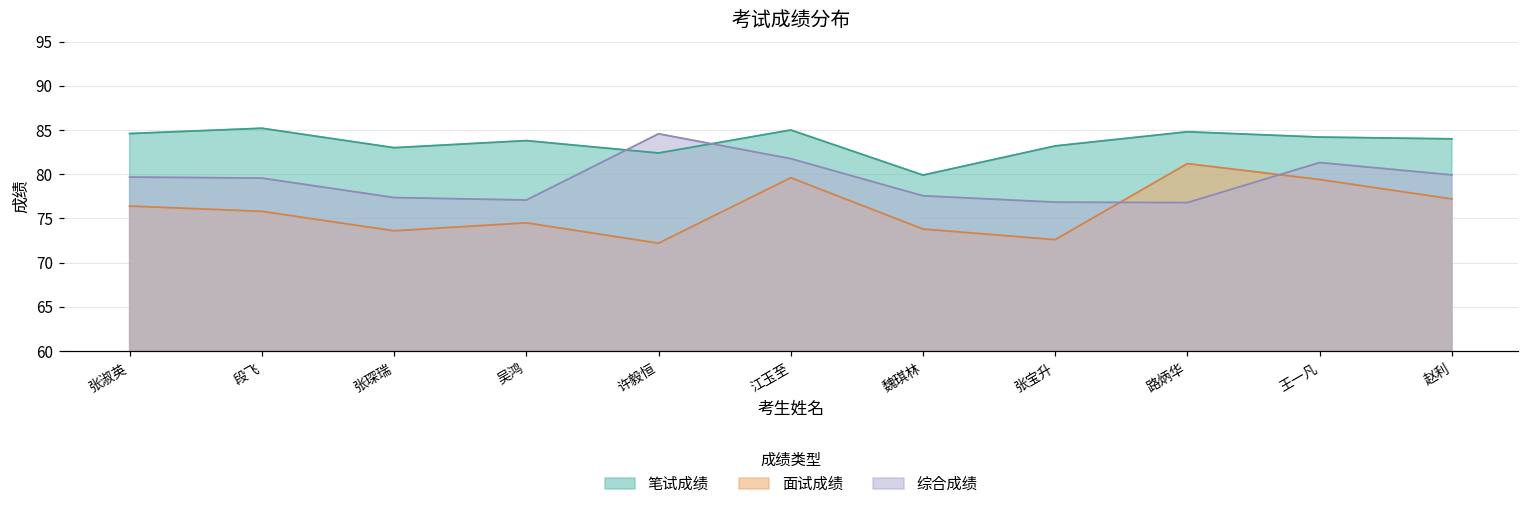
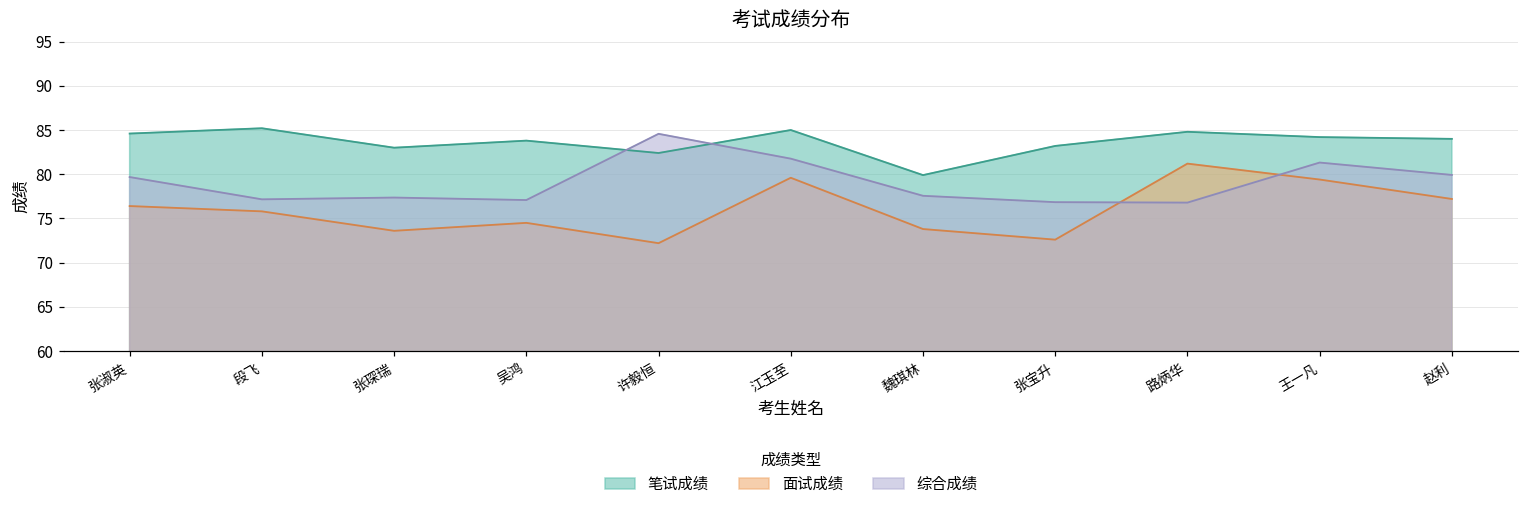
综合成绩, 段飞: 80 -> 77
